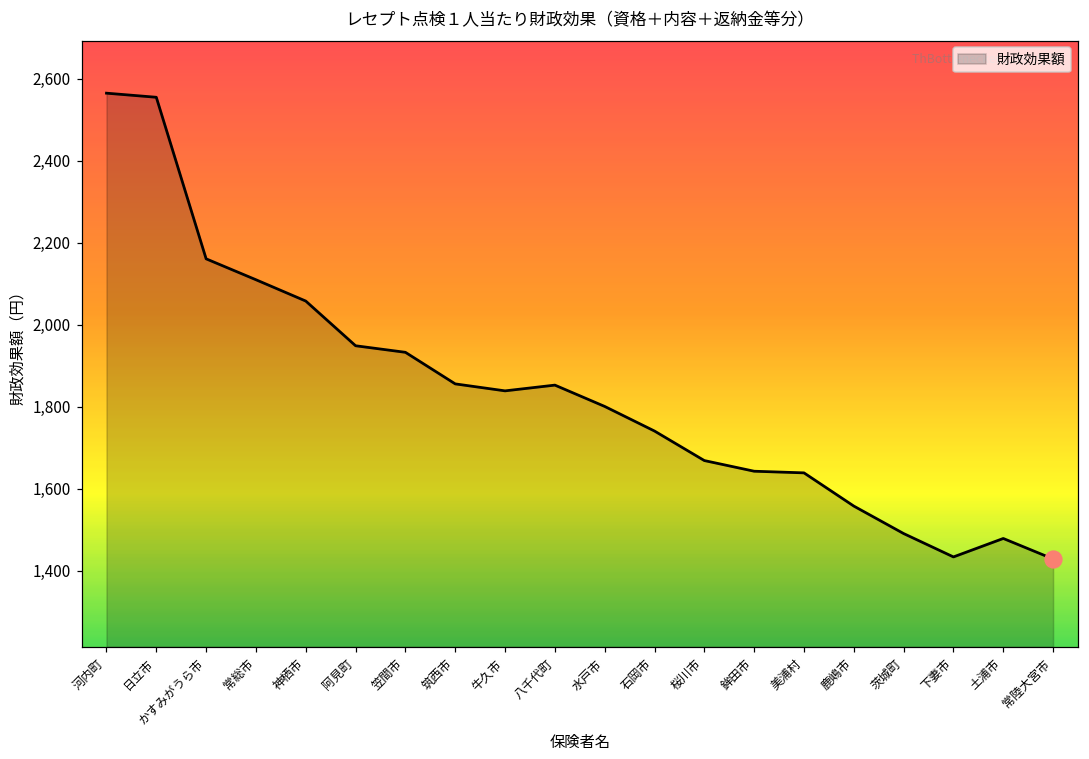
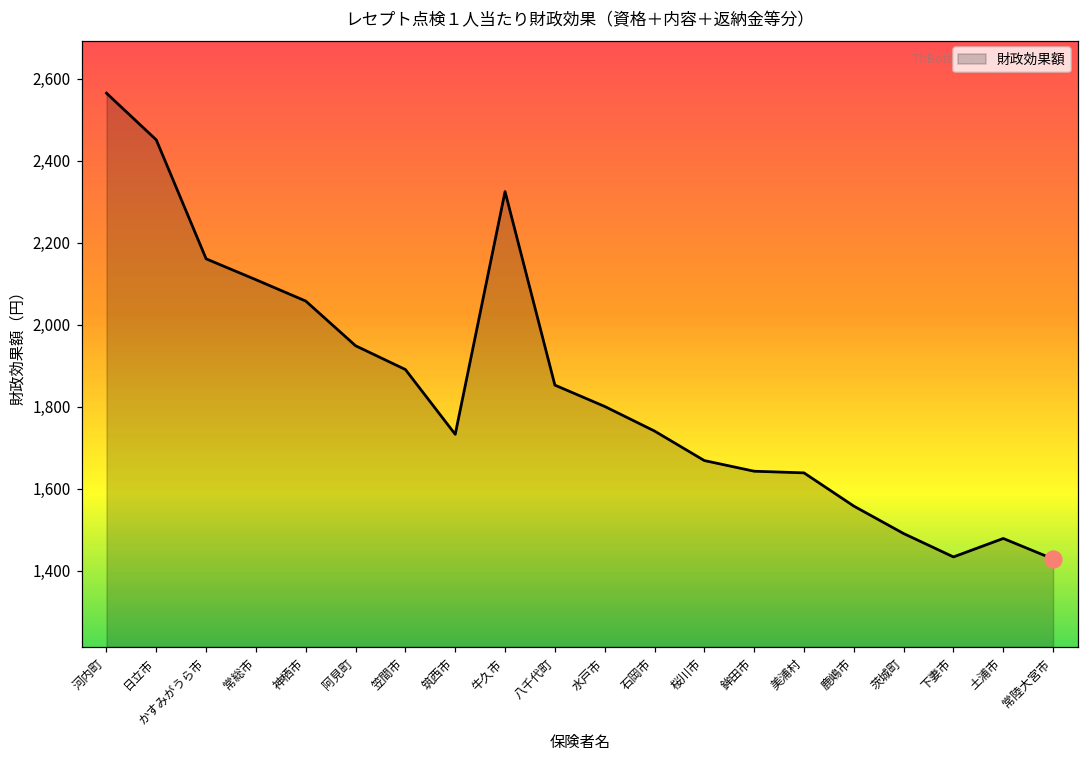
財政効果額, 日立市: 2,560 -> 2,450
財政効果額, 笠間市: 1,930 -> 1,890
財政効果額, 筑西市: 1,860 -> 1,730
財政効果額, 牛久市: 1,840 -> 2,330
